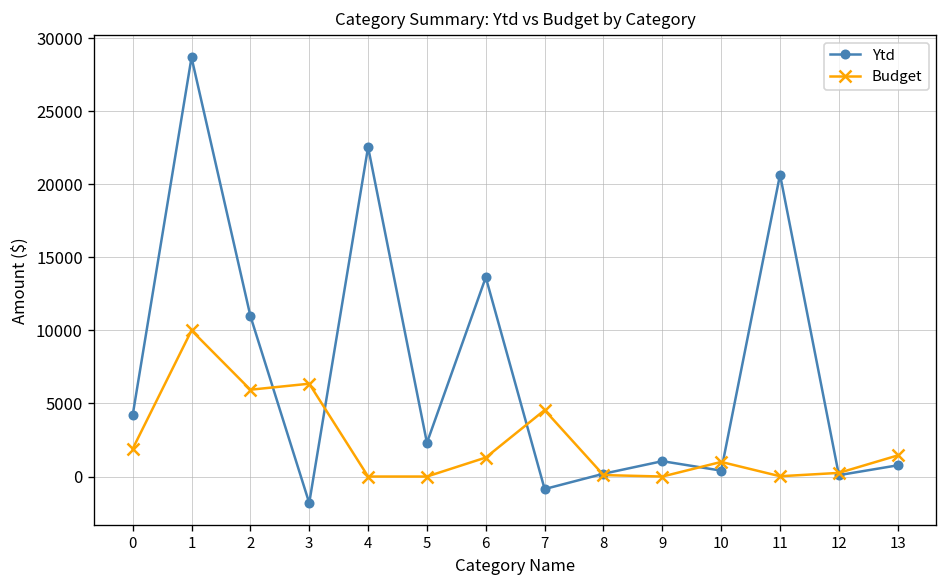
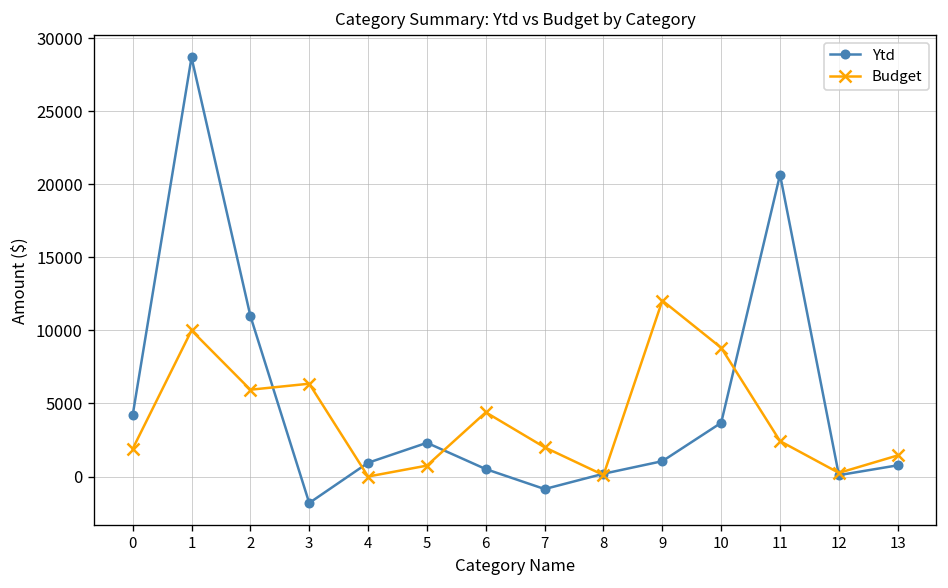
Ytd, 4: 22500 -> 900
Budget, 5: 0 -> 700
Ytd, 6: 13600 -> 500
Budget, 6: 1300 -> 4400
Budget, 7: 4500 -> 2000
Budget, 9: 0 -> 12000
Ytd, 10: 400 -> 3700
Budget, 10: 1000 -> 8800
Budget, 11: 0 -> 2400
